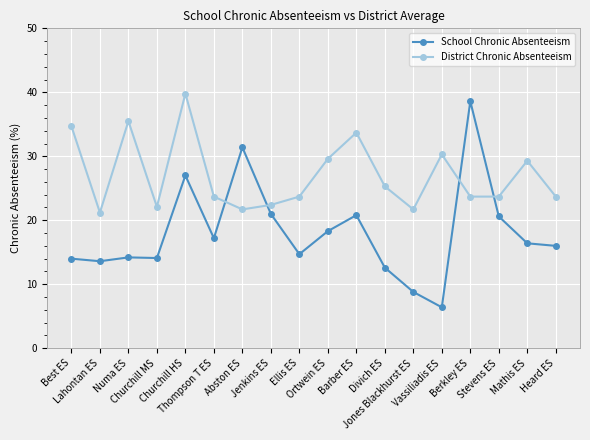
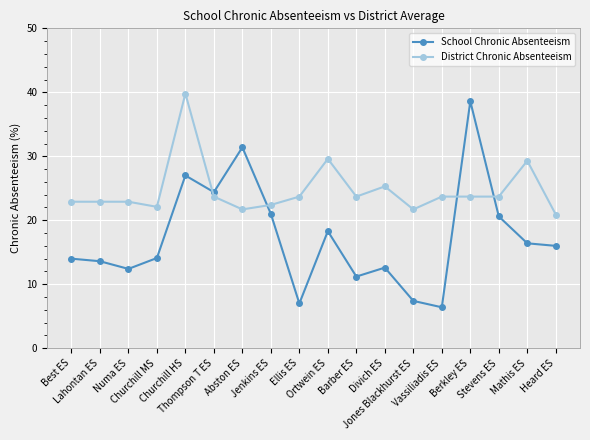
District Chronic Absenteeism, Best ES: 35 -> 23
District Chronic Absenteeism, Lahontan ES: 21 -> 23
School Chronic Absenteeism, Numa ES: 14 -> 12
District Chronic Absenteeism, Numa ES: 36 -> 23
School Chronic Absenteeism, Thompson T ES: 17 -> 24
School Chronic Absenteeism, Ellis ES: 15 -> 7
School Chronic Absenteeism, Barber ES: 21 -> 11
District Chronic Absenteeism, Barber ES: 34 -> 24
School Chronic Absenteeism, Jones Blackhurst ES: 9 -> 7
District Chronic Absenteeism, Vassiliadis ES: 30 -> 24
District Chronic Absenteeism, Heard ES: 24 -> 21
